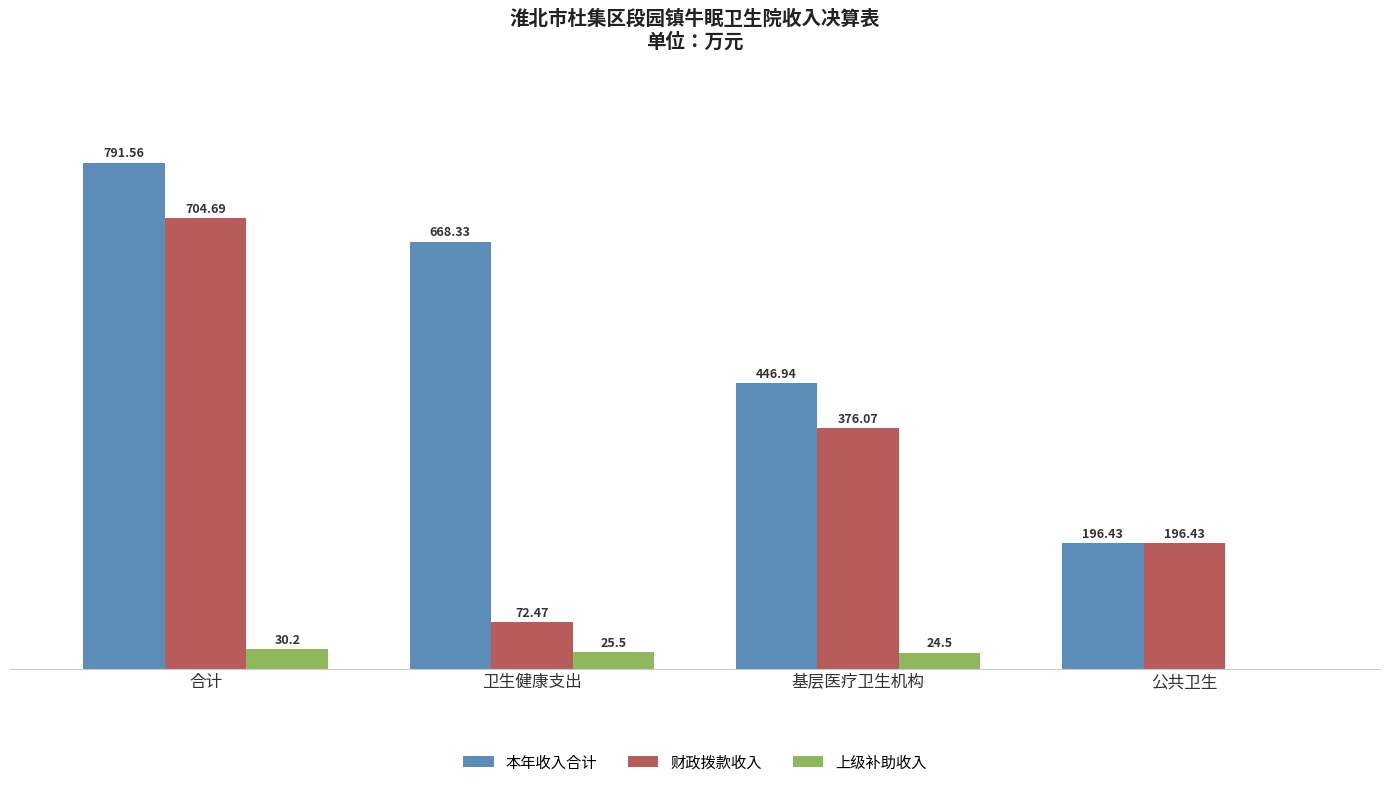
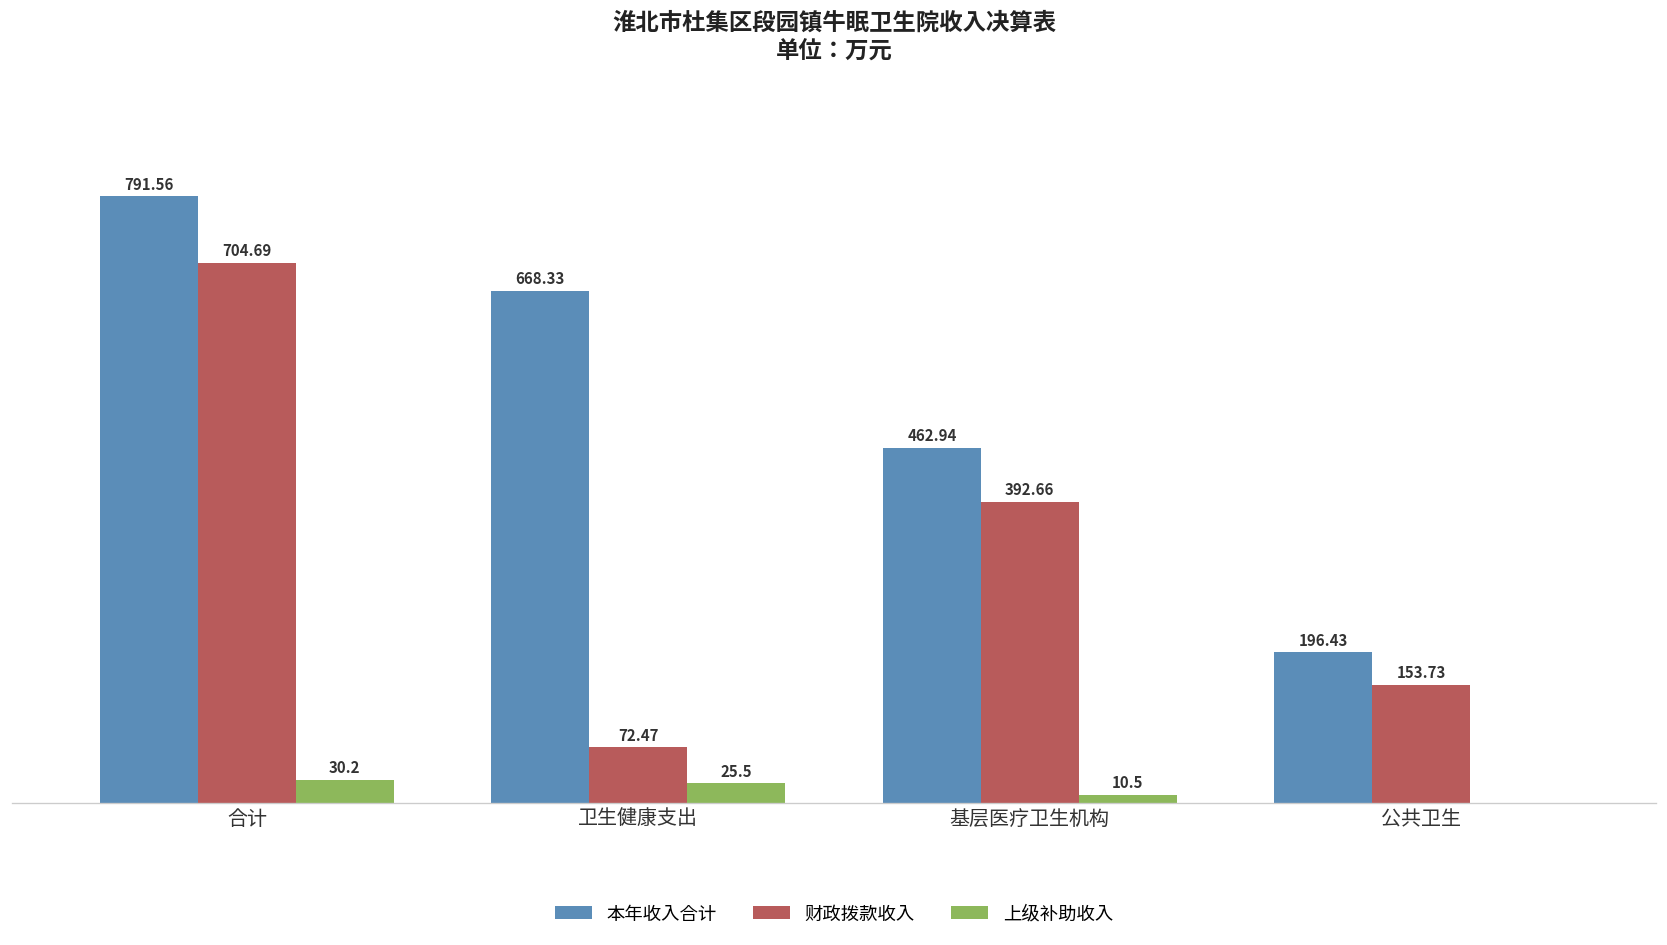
本年收入合计, 基层医疗卫生机构: 446.94 -> 462.94
财政拨款收入, 基层医疗卫生机构: 376.07 -> 392.66
上级补助收入, 基层医疗卫生机构: 24.5 -> 10.5
财政拨款收入, 公共卫生: 196.43 -> 153.73
